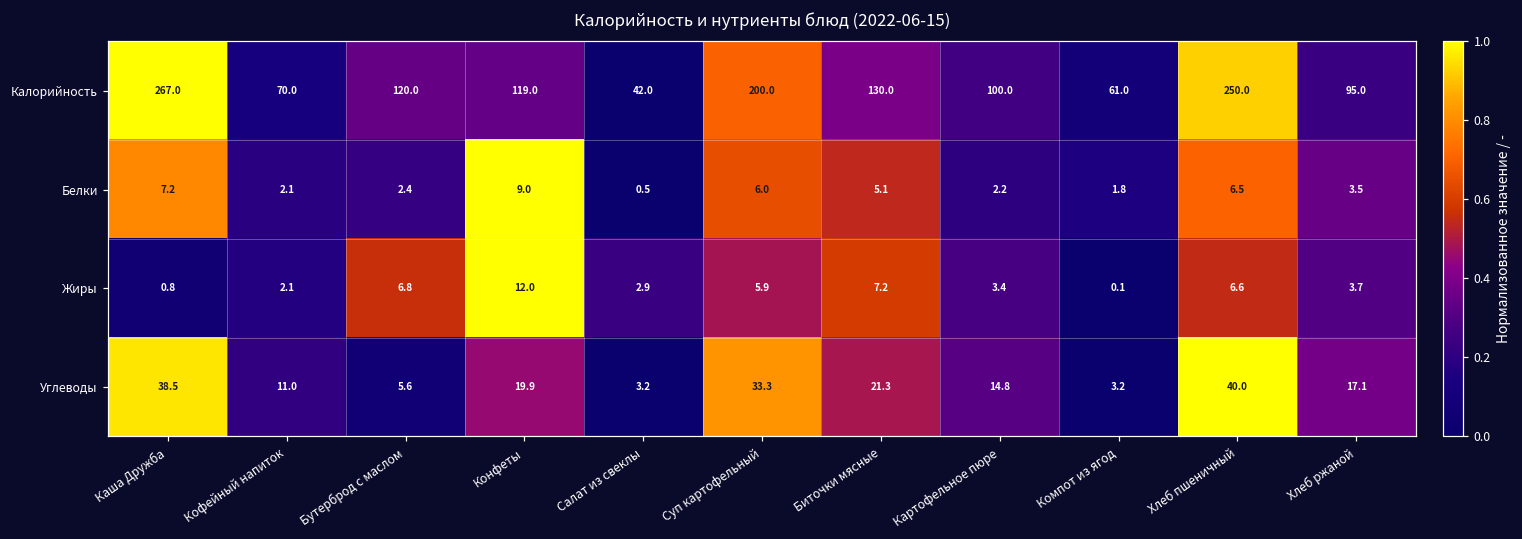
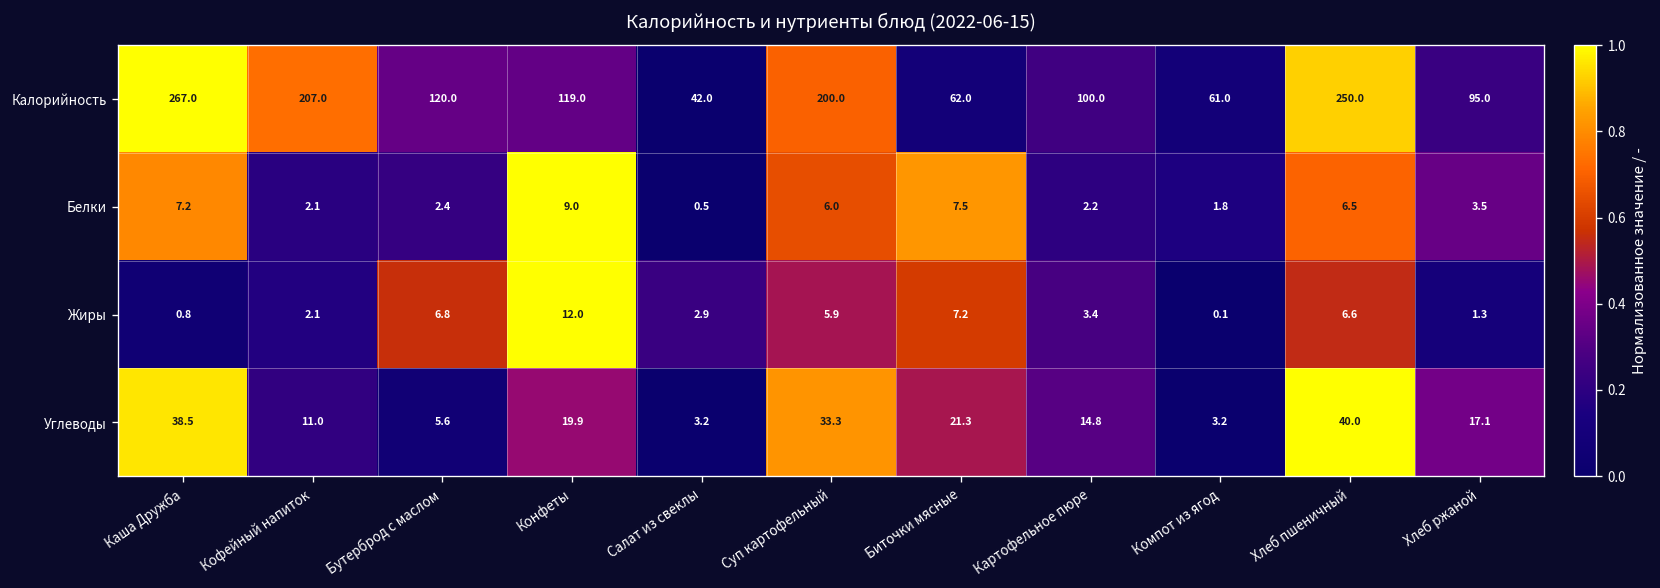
Калорийность, Кофейный напиток: 70.0 -> 207.0
Калорийность, Биточки мясные: 130.0 -> 62.0
Белки, Биточки мясные: 5.1 -> 7.5
Жиры, Хлеб ржаной: 3.7 -> 1.3
